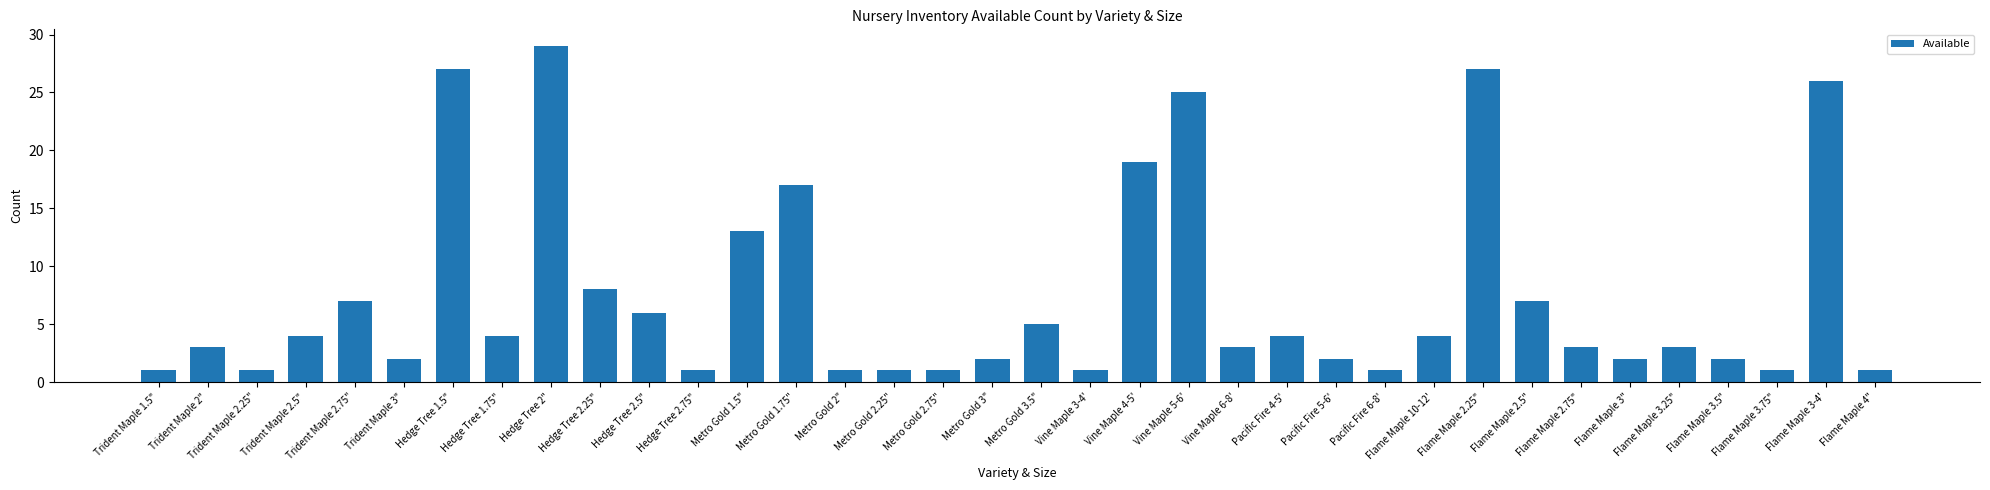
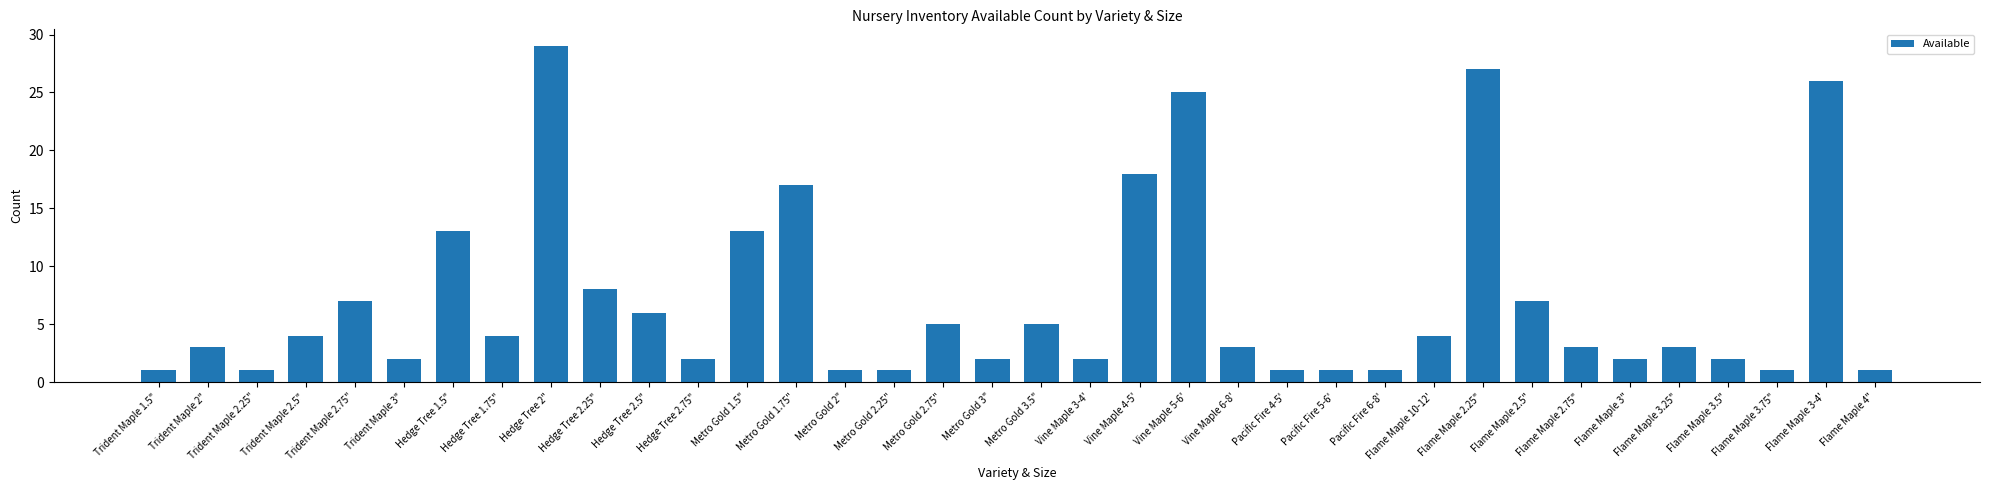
Hedge Tree 1.5": 27 -> 13
Hedge Tree 2.75": 1 -> 2
Metro Gold 2.75": 1 -> 5
Vine Maple 3-4': 1 -> 2
Vine Maple 4-5': 19 -> 18
Pacific Fire 4-5': 4 -> 1
Pacific Fire 5-6': 2 -> 1
